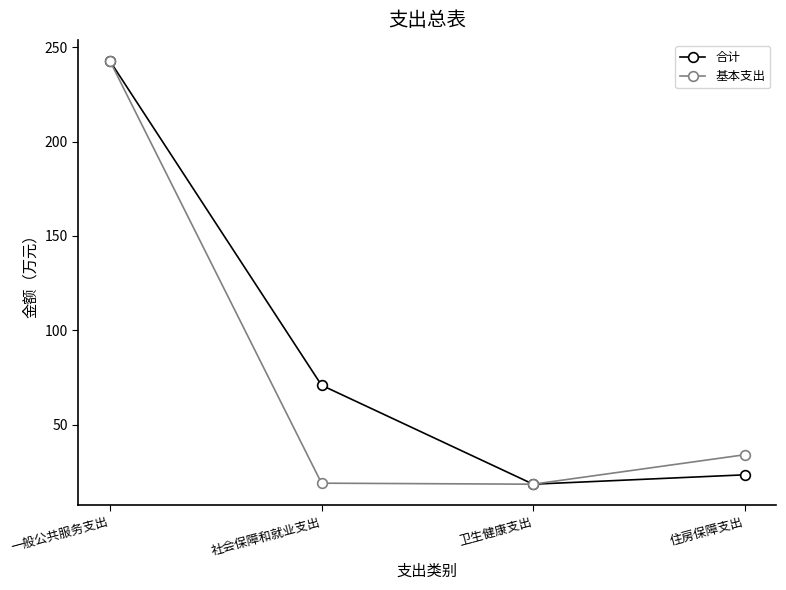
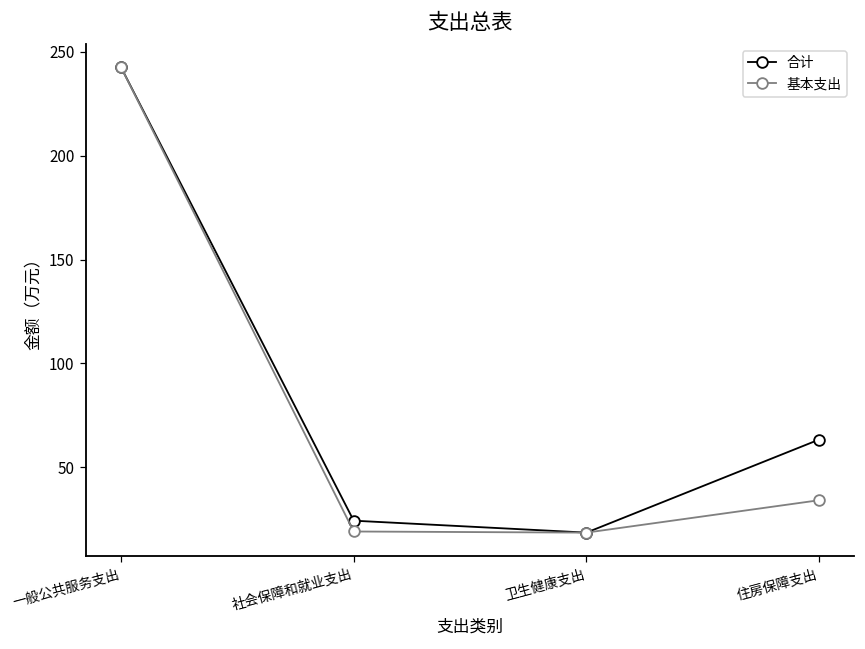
合计, 社会保障和就业支出: 71 -> 24
合计, 住房保障支出: 23 -> 63
